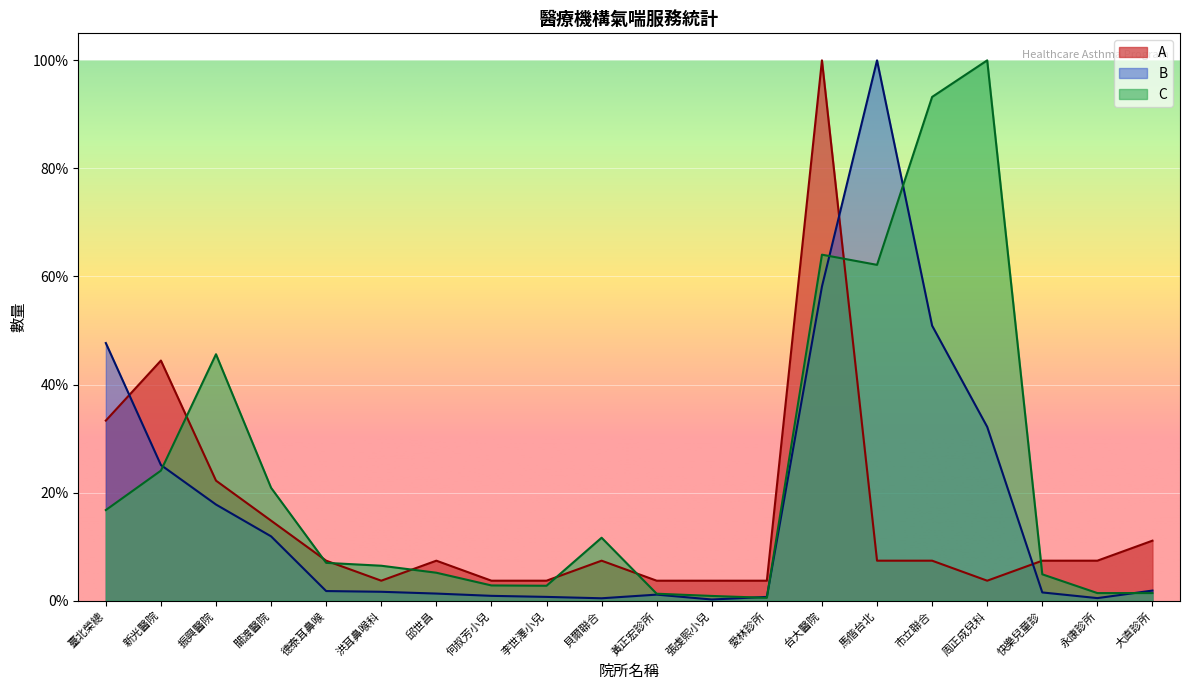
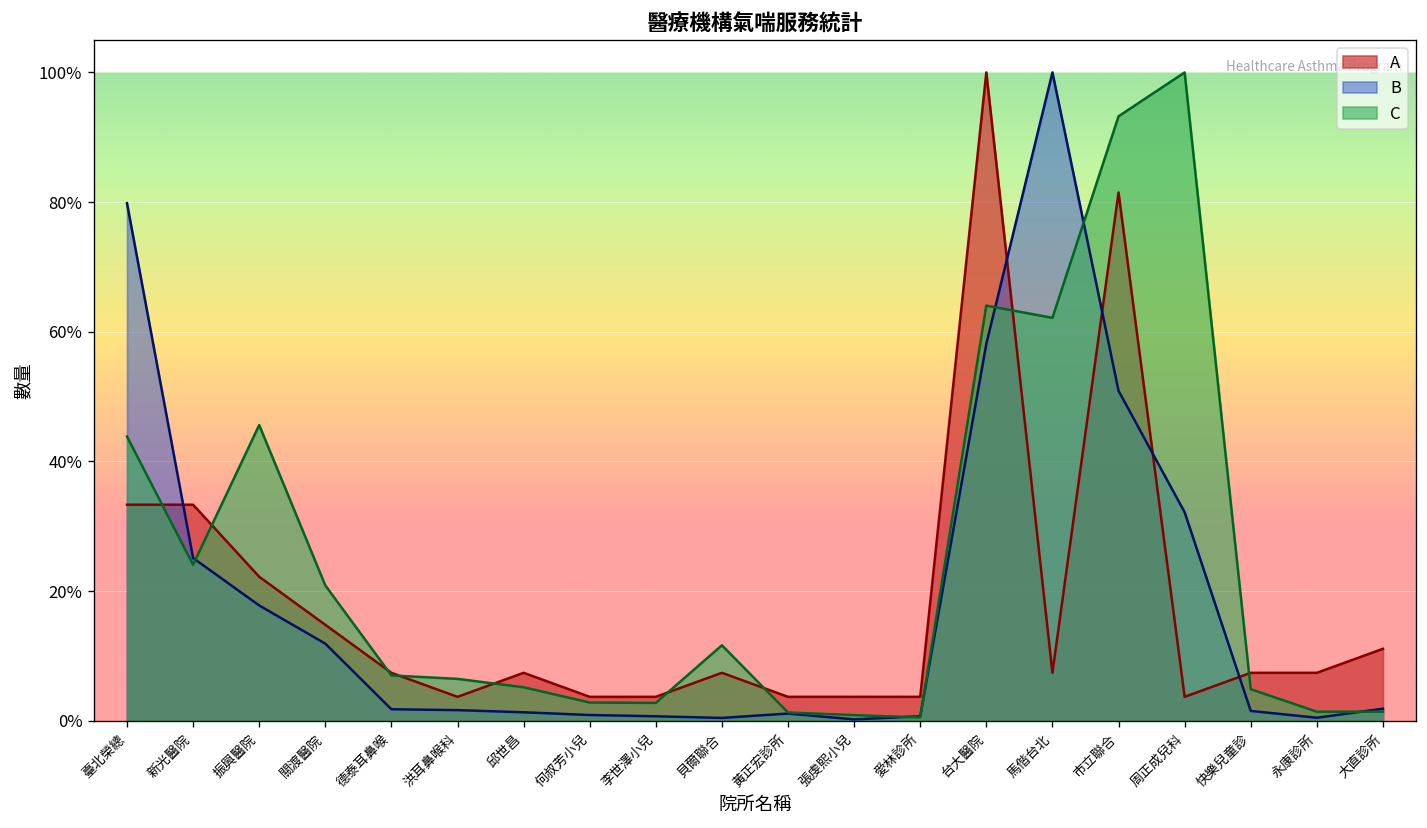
B, 臺北榮總: 48% -> 80%
C, 臺北榮總: 17% -> 44%
A, 新光醫院: 44% -> 33%
A, 市立聯合: 7% -> 81%
